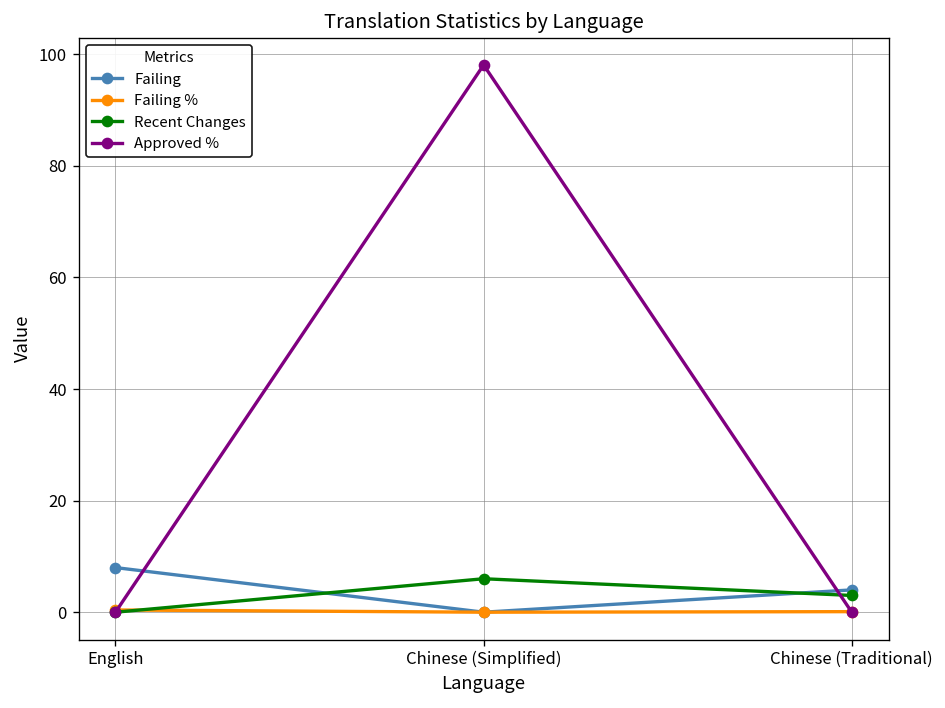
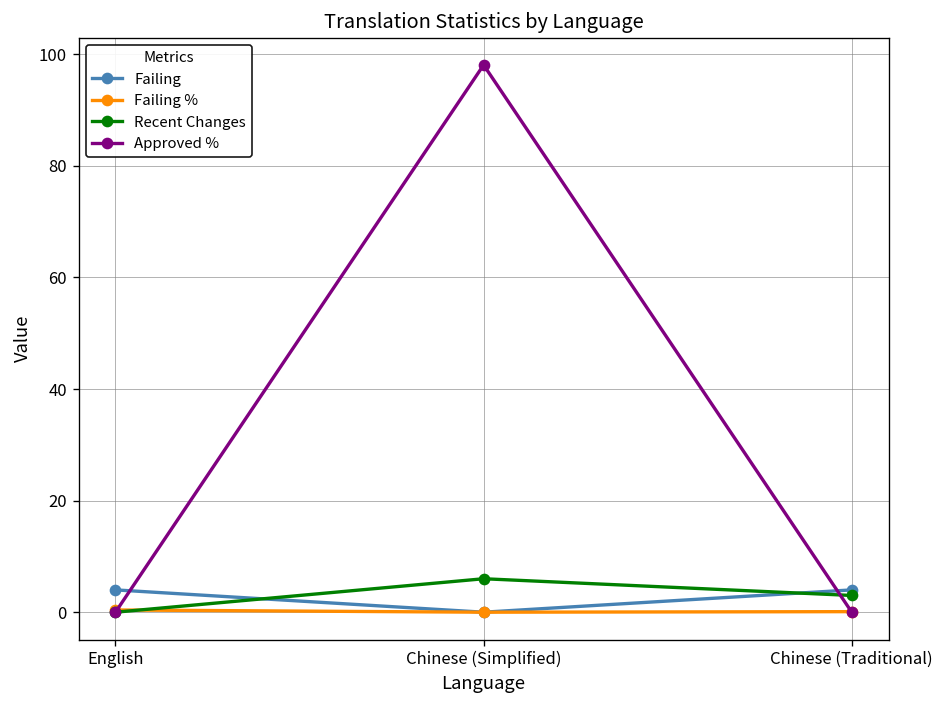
Failing, English: 8 -> 4
